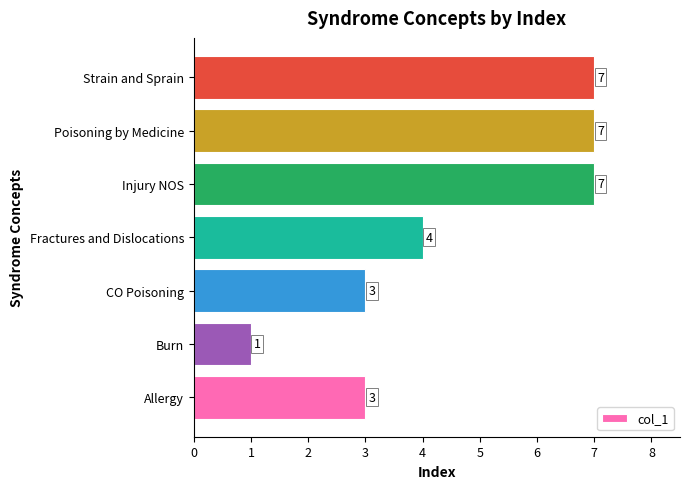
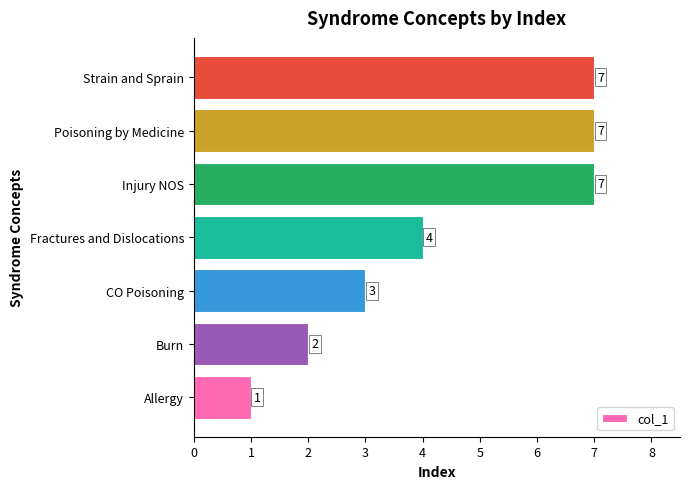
Burn: 1 -> 2
Allergy: 3 -> 1
